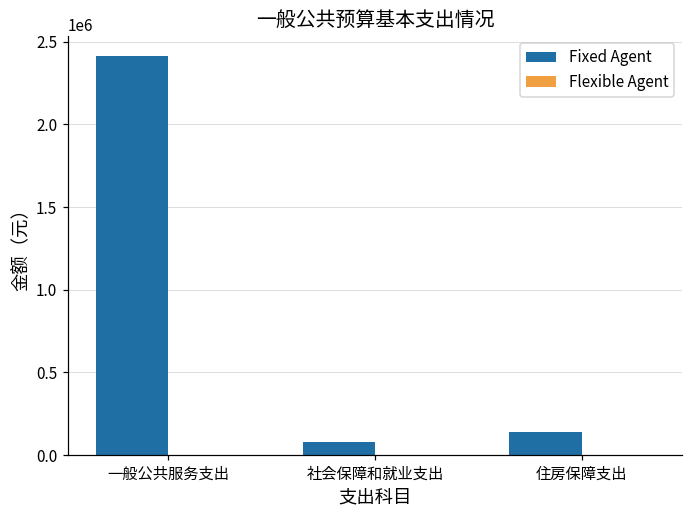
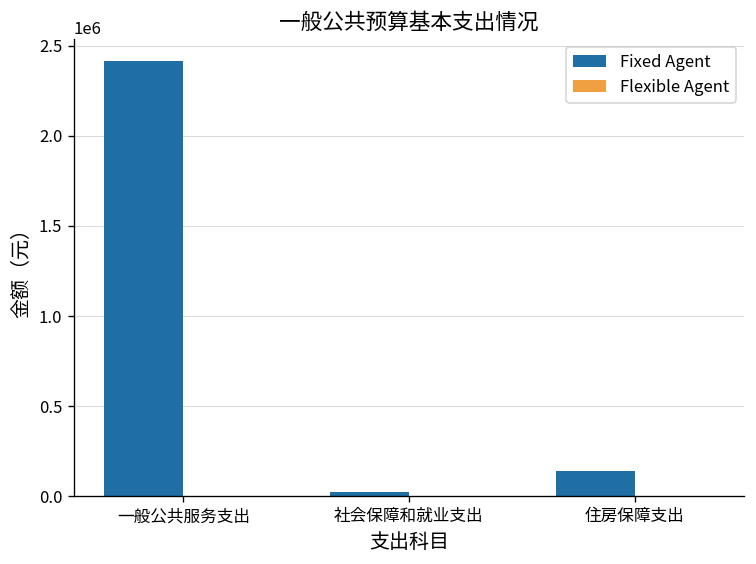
Fixed Agent, 社会保障和就业支出: 80000 -> 20000
